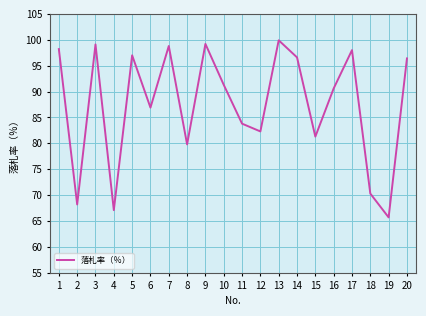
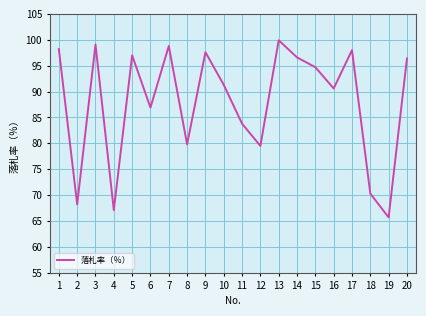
9: 99 -> 98
12: 82 -> 80
15: 81 -> 95
